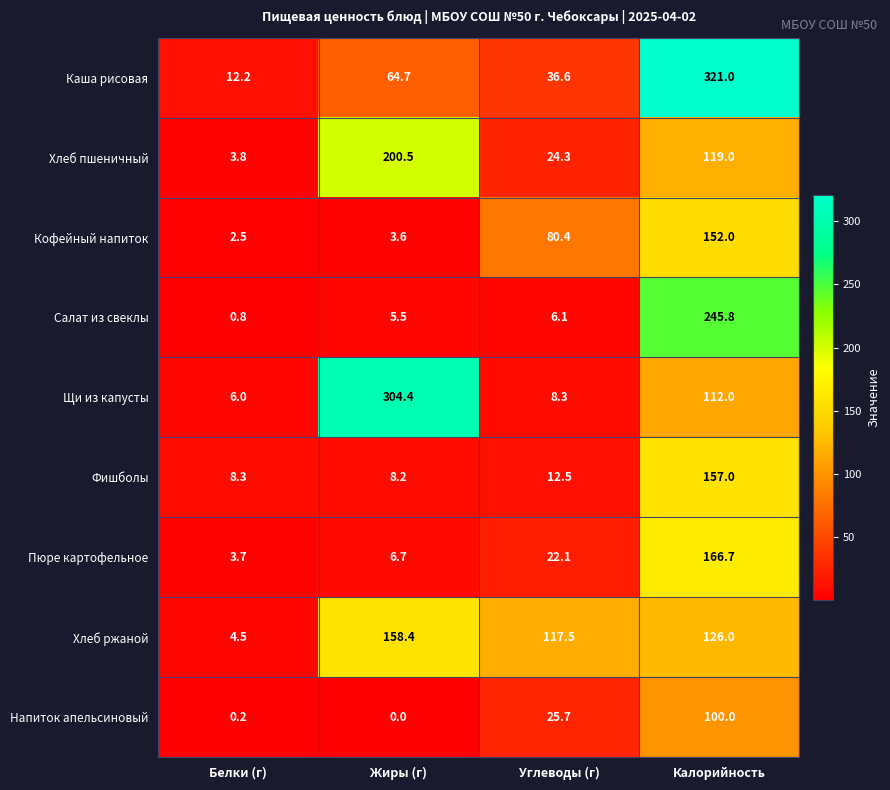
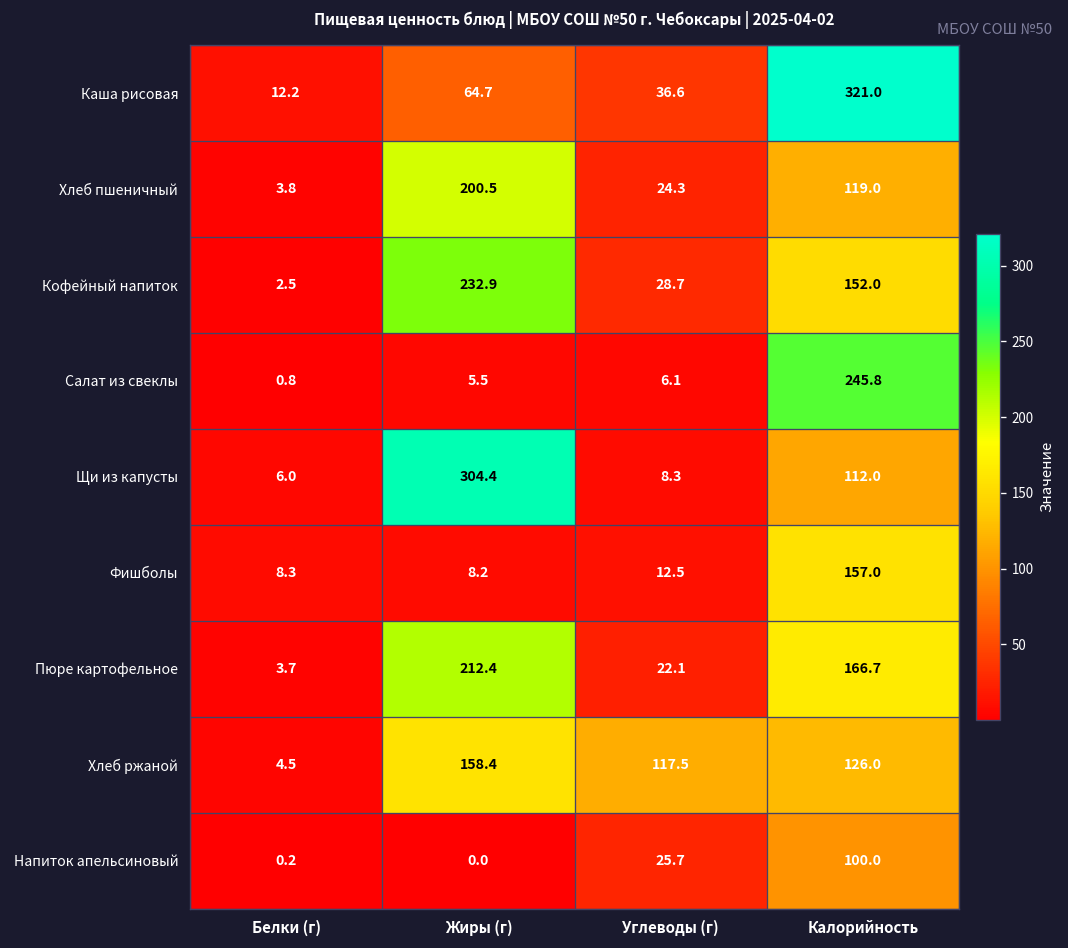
Кофейный напиток, Жиры (г): 3.6 -> 232.9
Кофейный напиток, Углеводы (г): 80.4 -> 28.7
Пюре картофельное, Жиры (г): 6.7 -> 212.4
